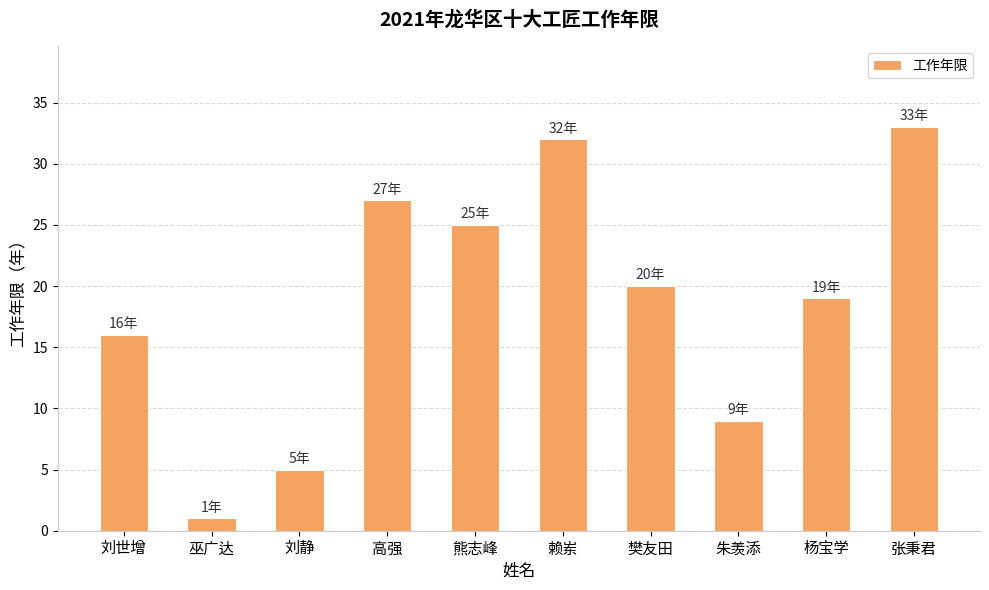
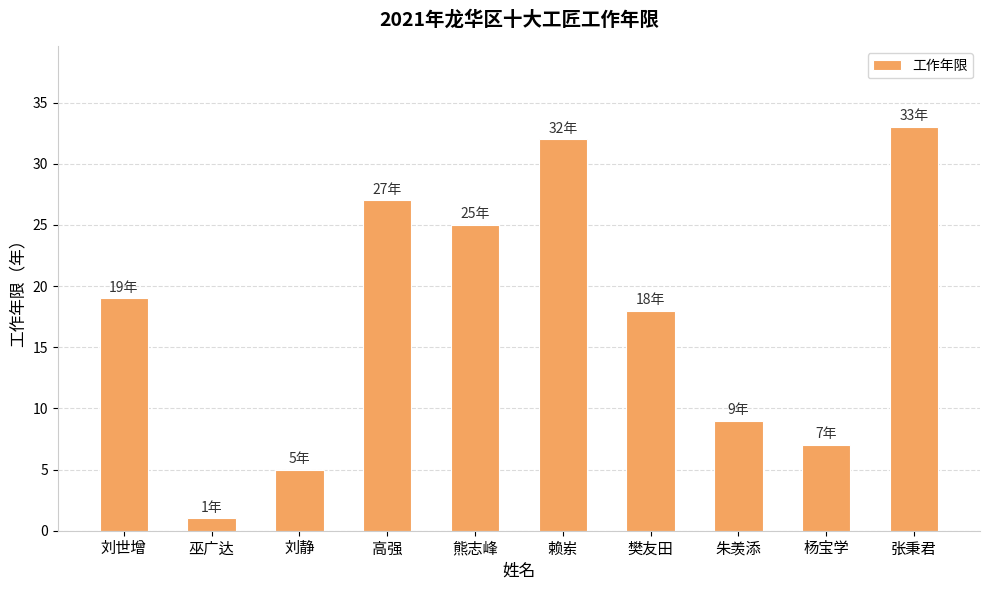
刘世增: 16年 -> 19年
樊友田: 20年 -> 18年
杨宝学: 19年 -> 7年
